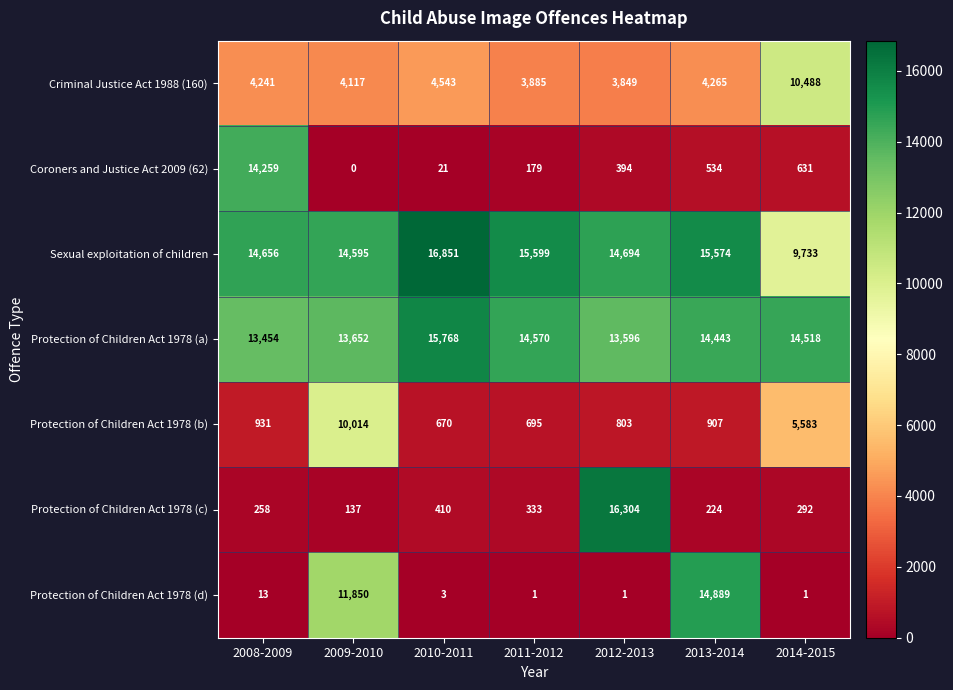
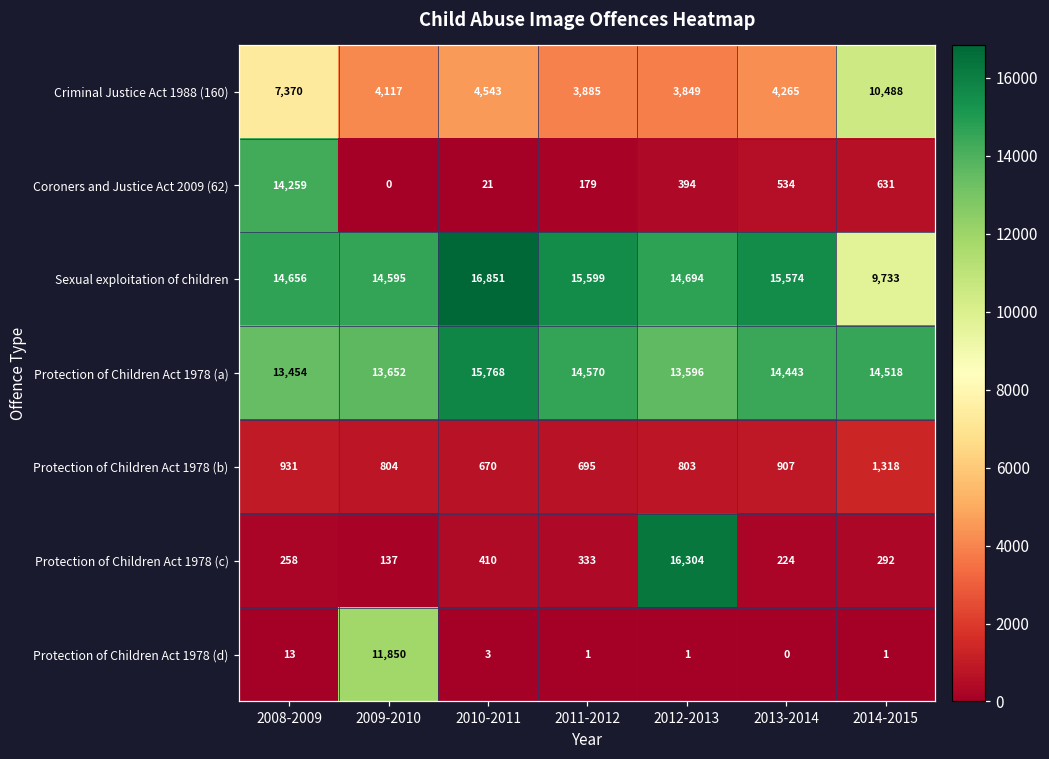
Criminal Justice Act 1988 (160), 2008-2009: 4,241 -> 7,370
Protection of Children Act 1978 (b), 2009-2010: 10,014 -> 804
Protection of Children Act 1978 (b), 2014-2015: 5,583 -> 1,318
Protection of Children Act 1978 (d), 2013-2014: 14,889 -> 0
